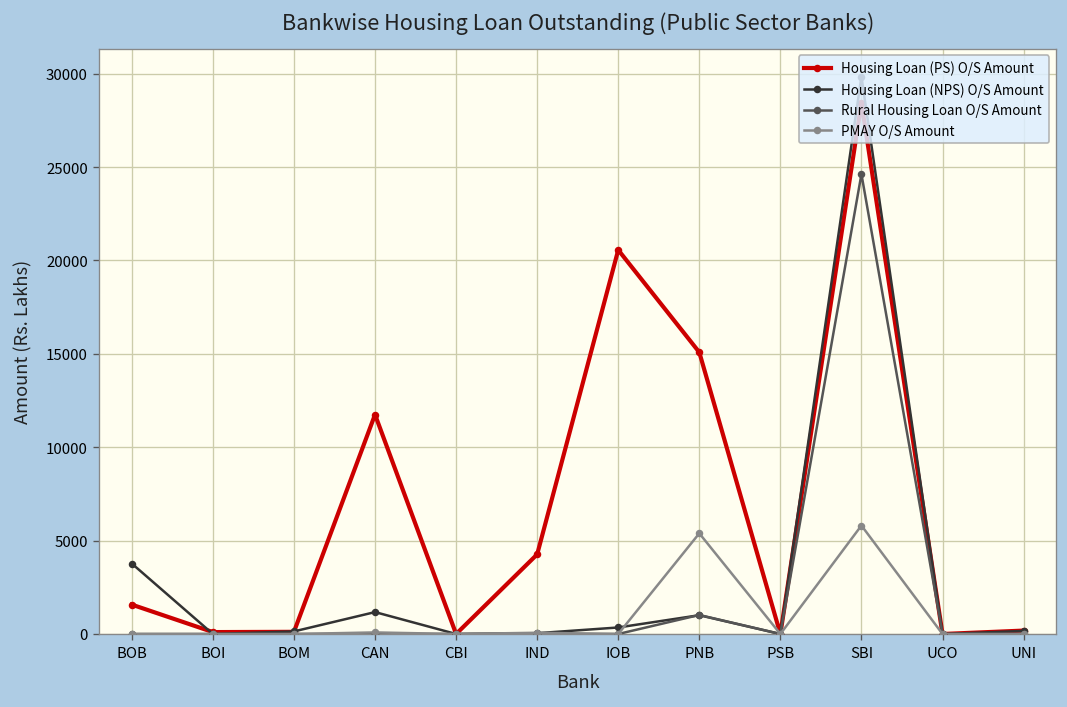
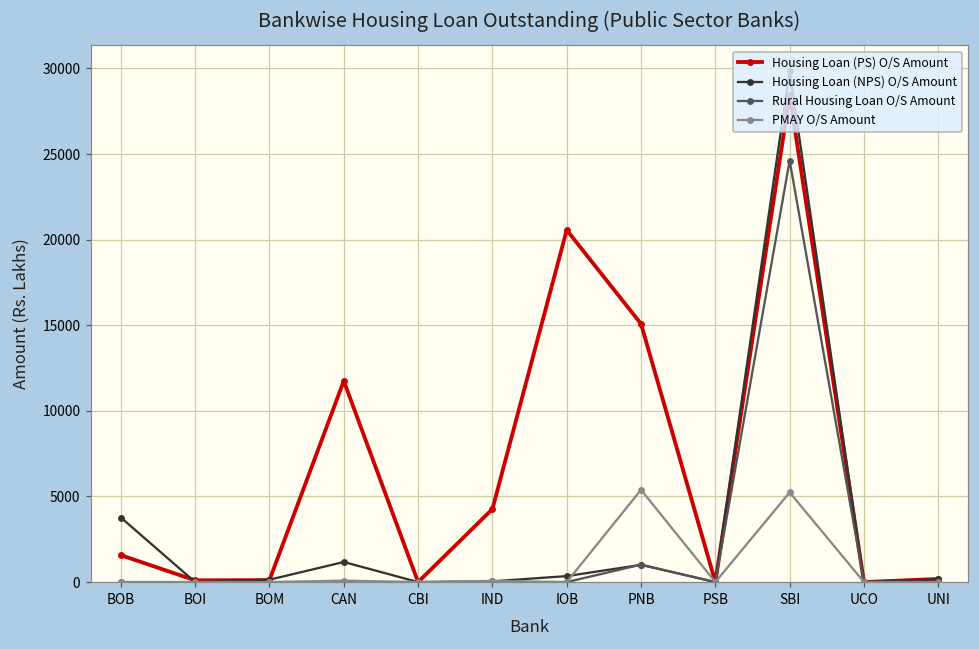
PMAY O/S Amount, SBI: 5800 -> 5200
